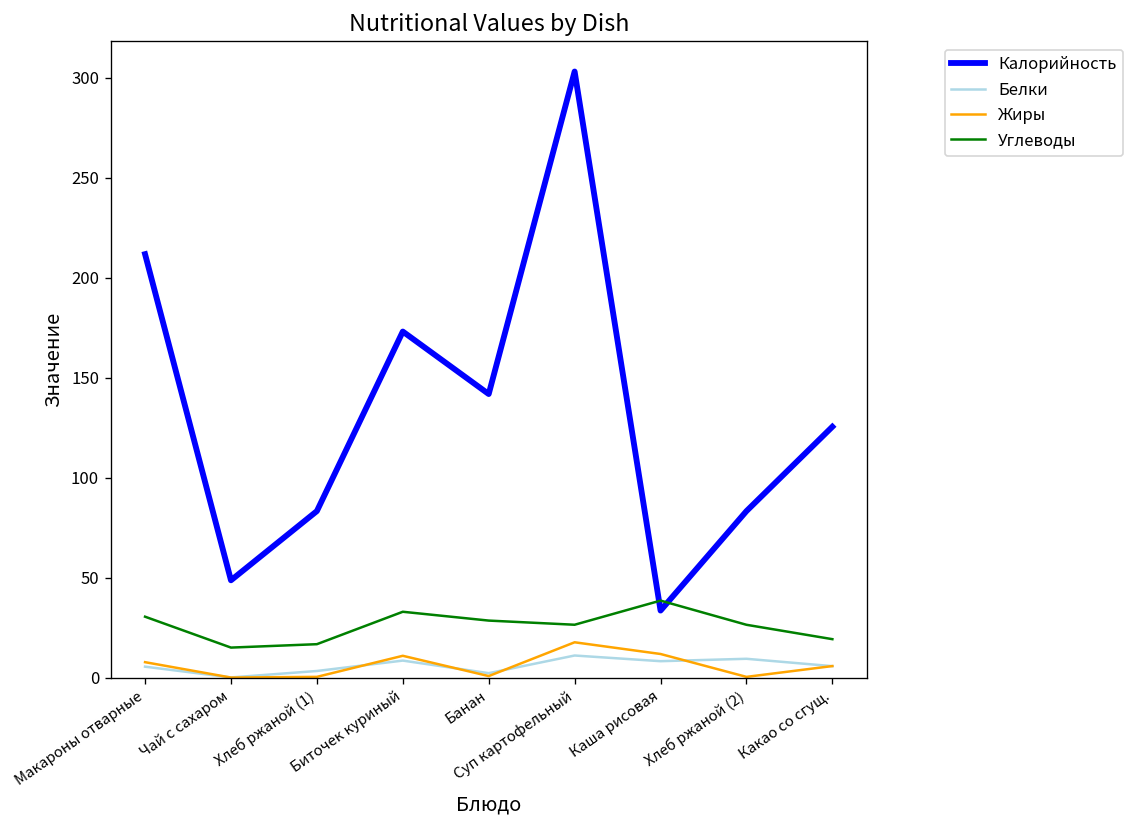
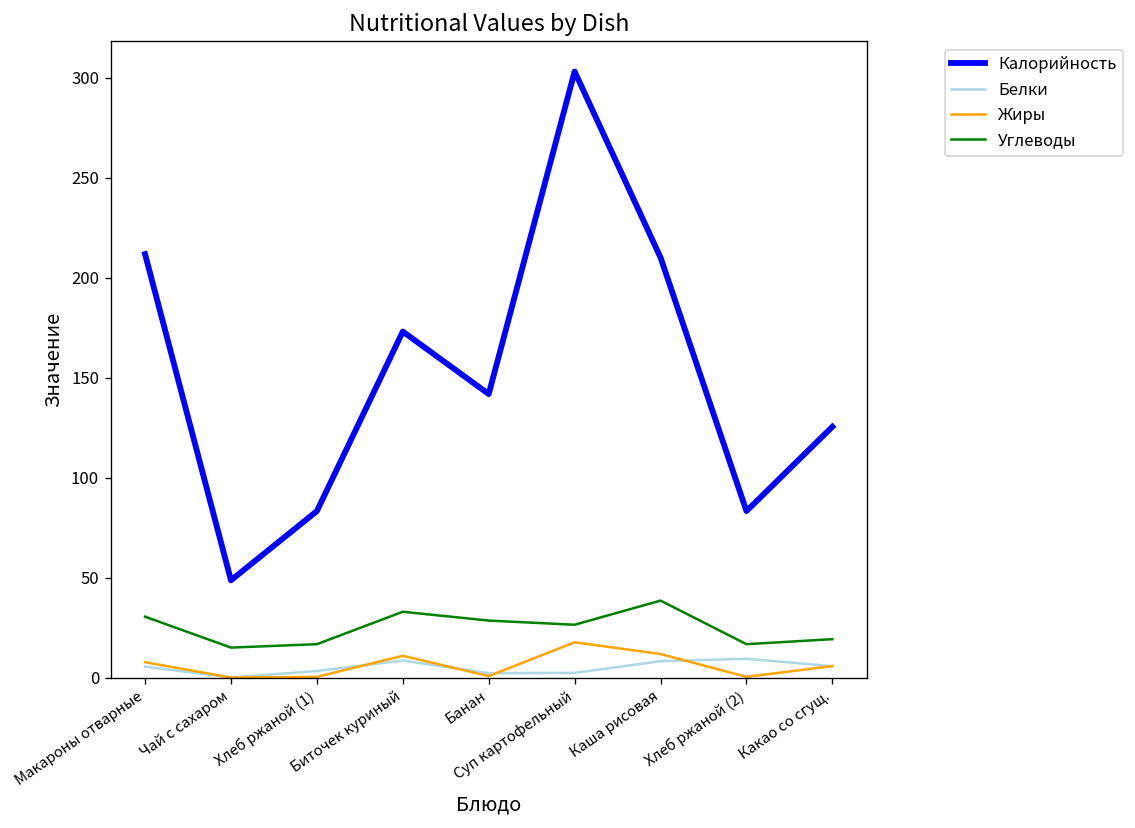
Белки, Суп картофельный: 11 -> 2
Калорийность, Каша рисовая: 34 -> 210
Углеводы, Хлеб ржаной (2): 26 -> 17
